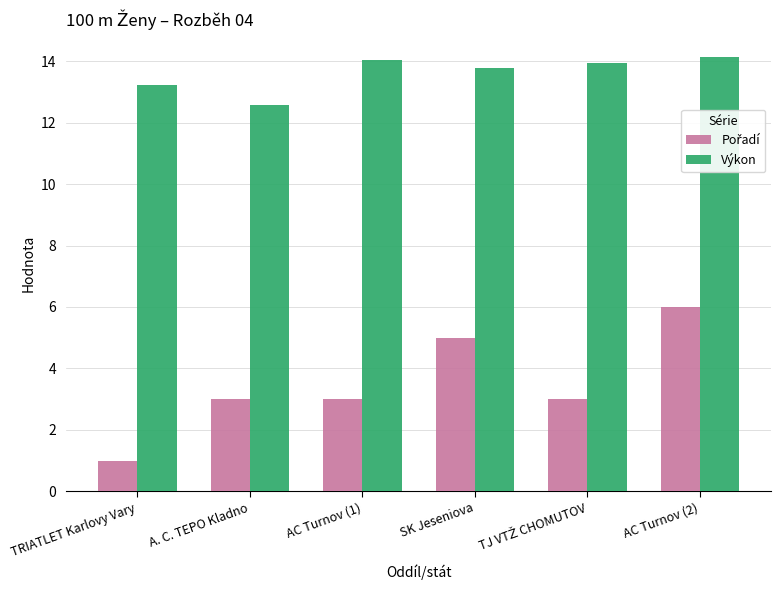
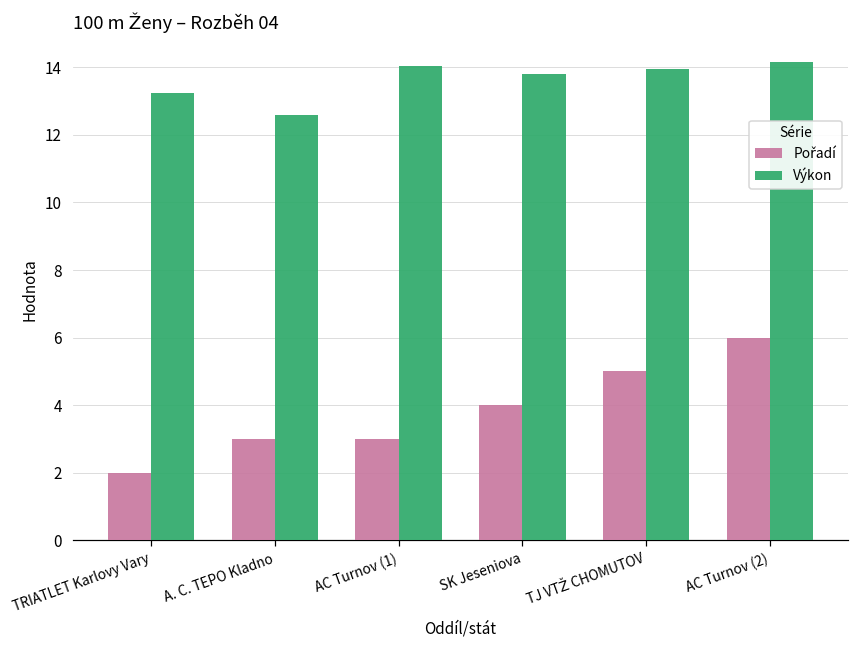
Pořadí, TRIATLET Karlovy Vary: 1 -> 2
Pořadí, SK Jeseniova: 5 -> 4
Pořadí, TJ VTŽ CHOMUTOV: 3 -> 5
